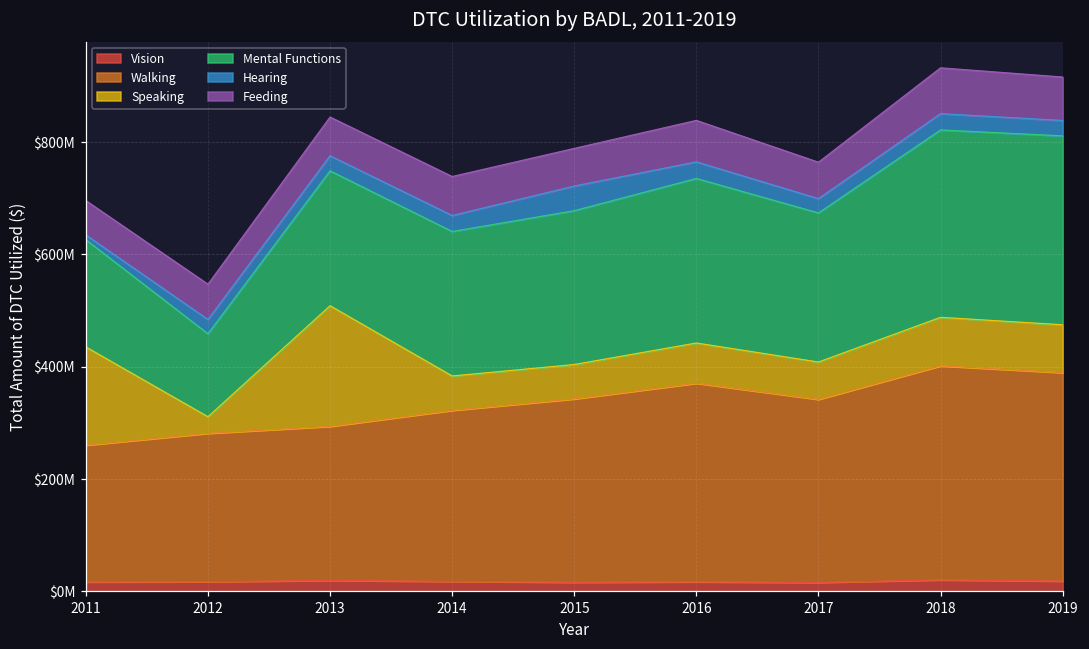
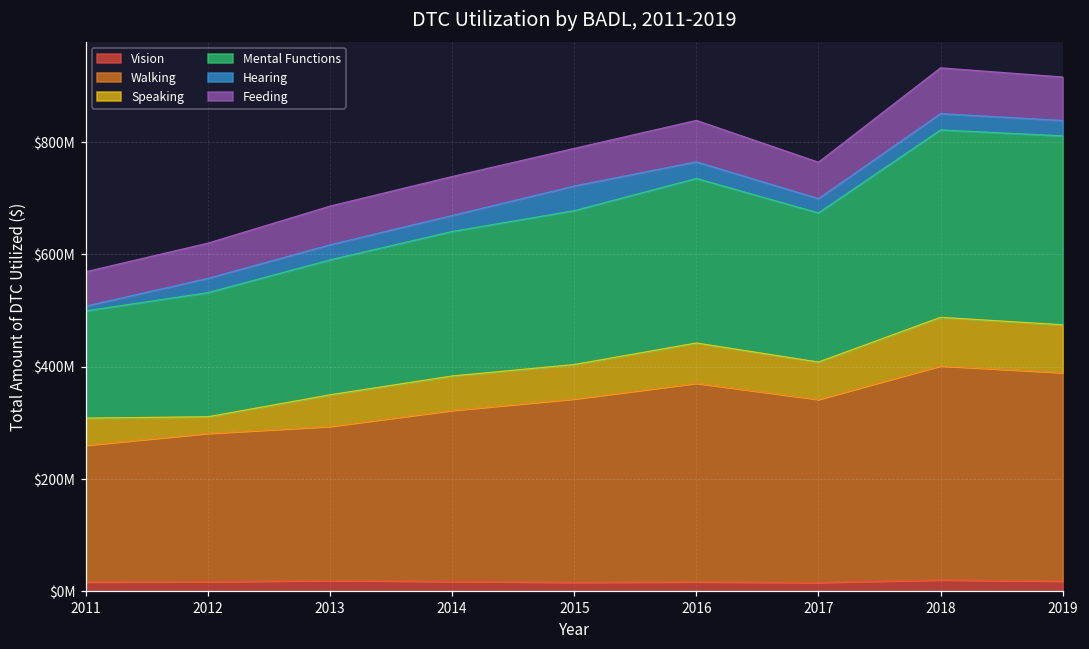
Speaking, 2011: $170000000 -> $50000000
Mental Functions, 2012: $150000000 -> $220000000
Speaking, 2013: $210000000 -> $60000000
